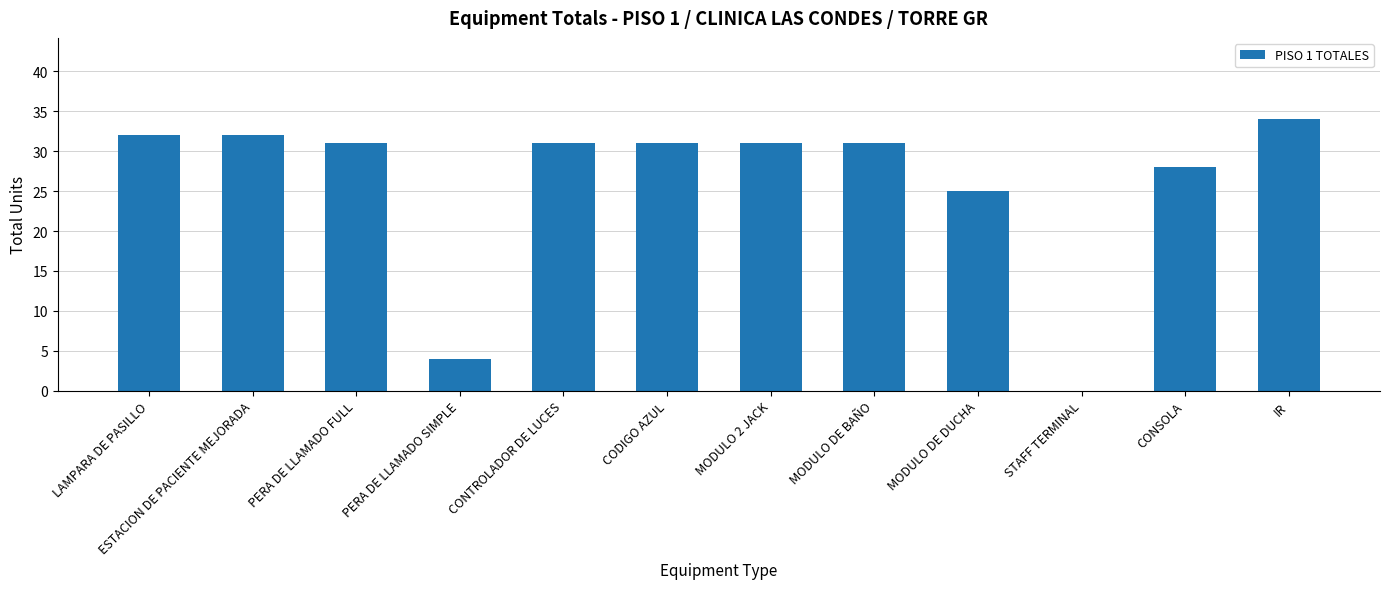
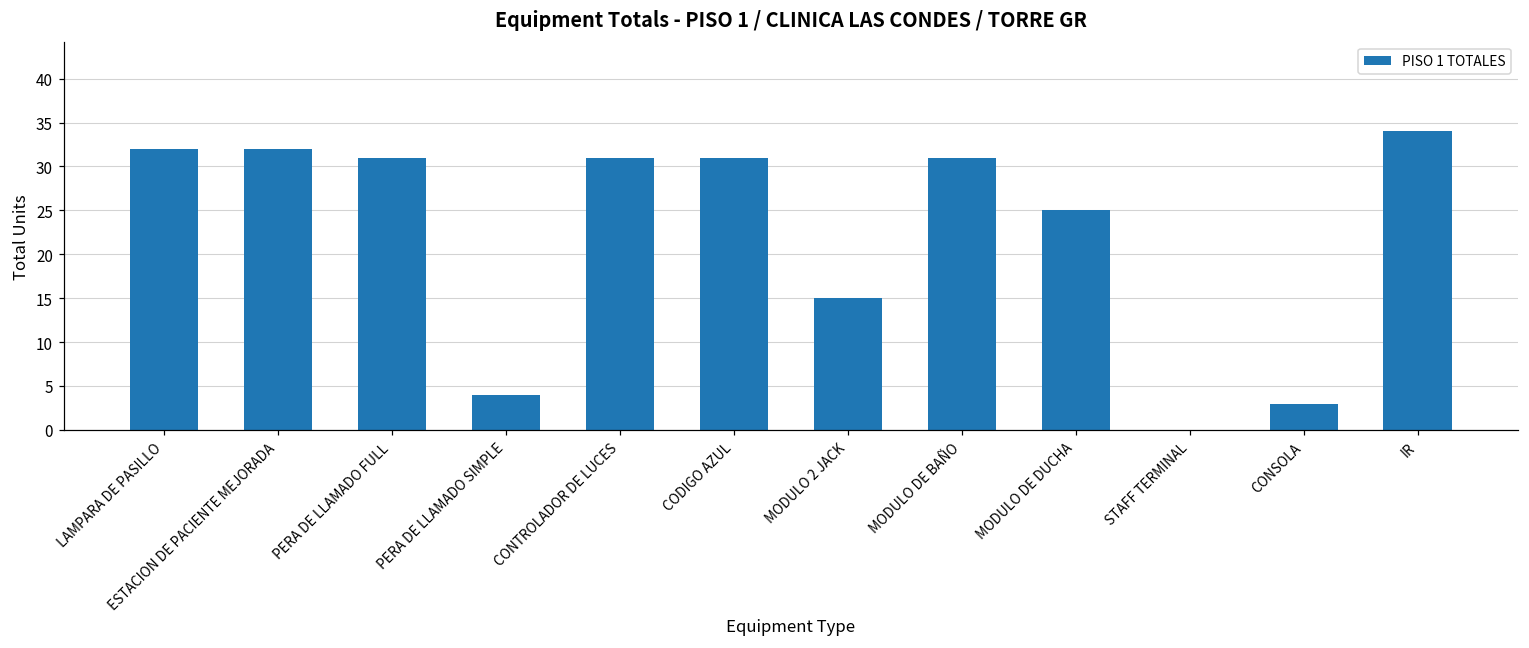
MODULO 2 JACK: 31 -> 15
CONSOLA: 28 -> 3
